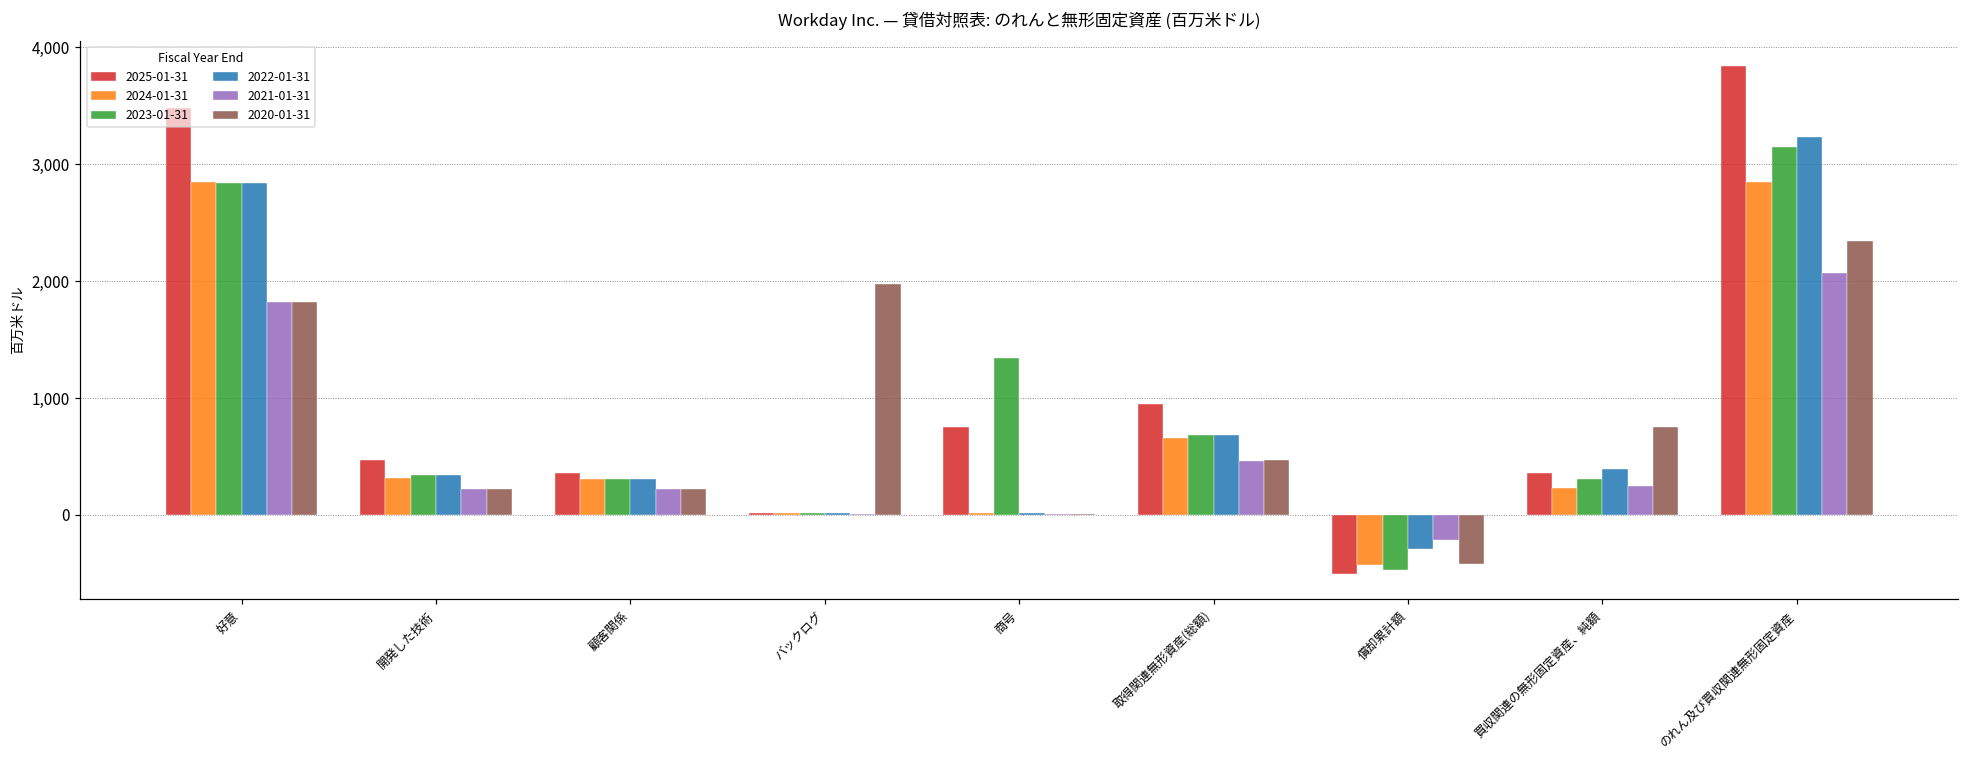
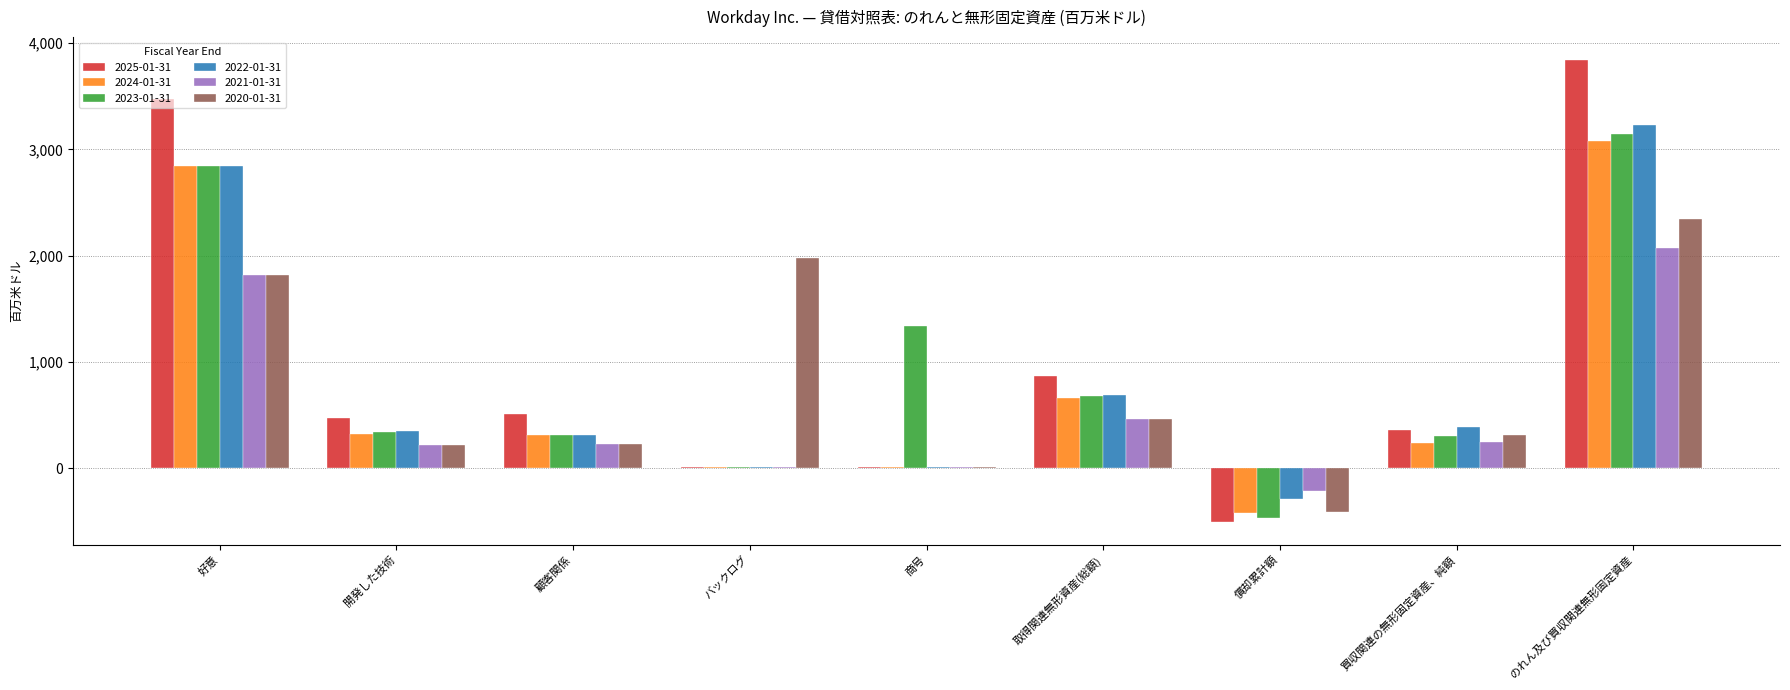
2025-01-31, 顧客関係: 360 -> 510
2025-01-31, 商号: 750 -> 10
2025-01-31, 取得関連無形資産(総額): 950 -> 860
2020-01-31, 買収関連の無形固定資産、純額: 750 -> 310
2024-01-31, のれん及び買収関連無形固定資産: 2,850 -> 3,080
